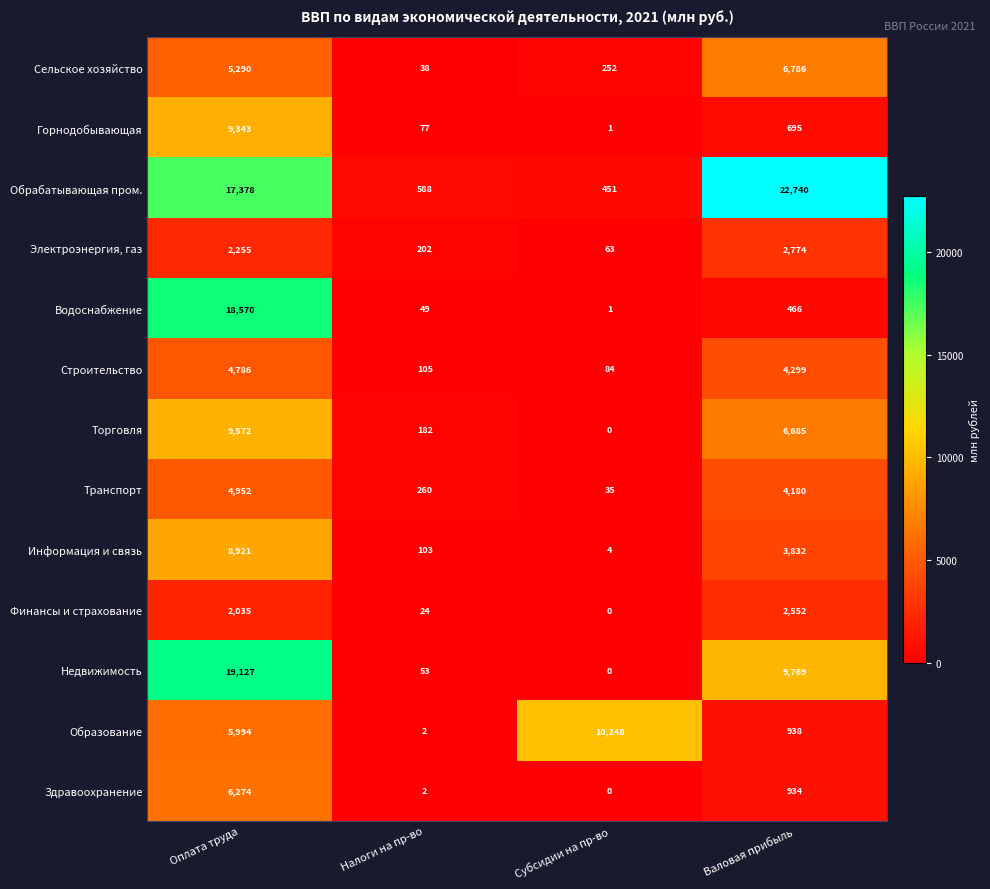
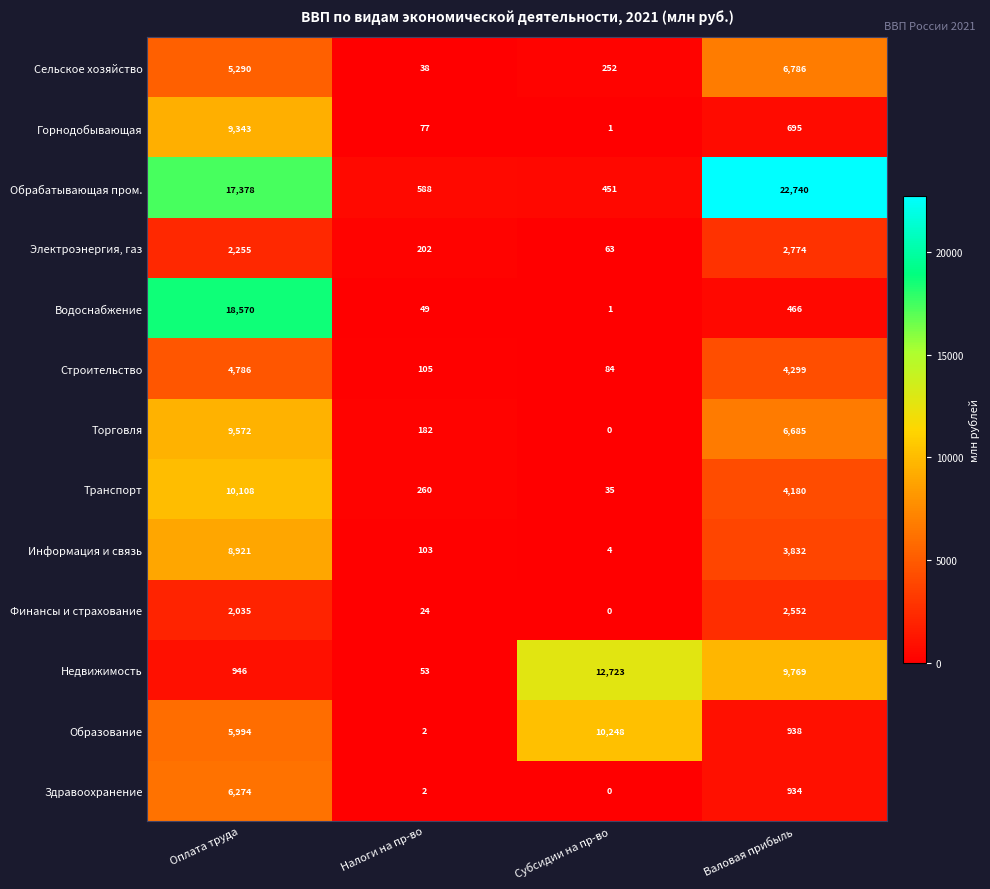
Транспорт, Оплата труда: 4,952 -> 10,108
Недвижимость, Оплата труда: 19,127 -> 946
Недвижимость, Субсидии на пр-во: 0 -> 12,723
